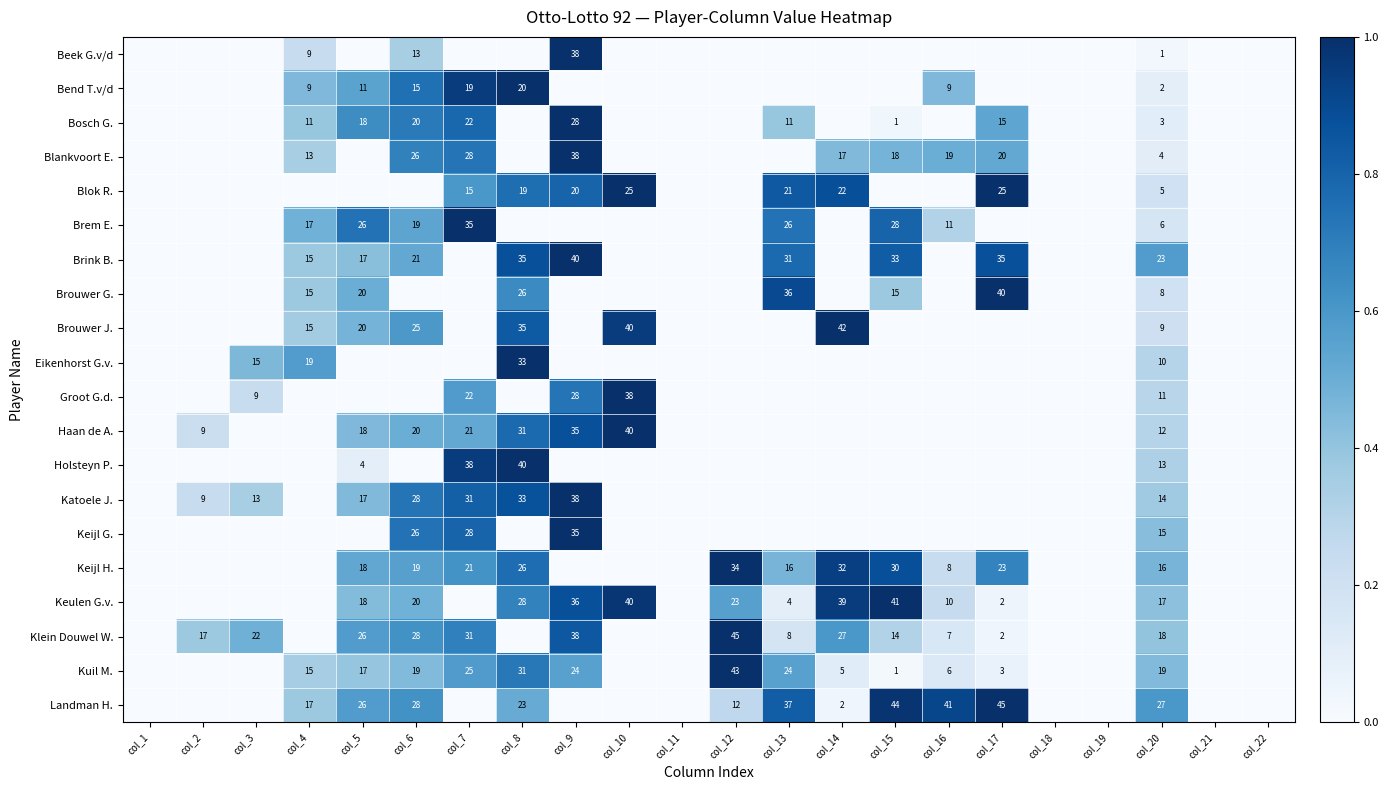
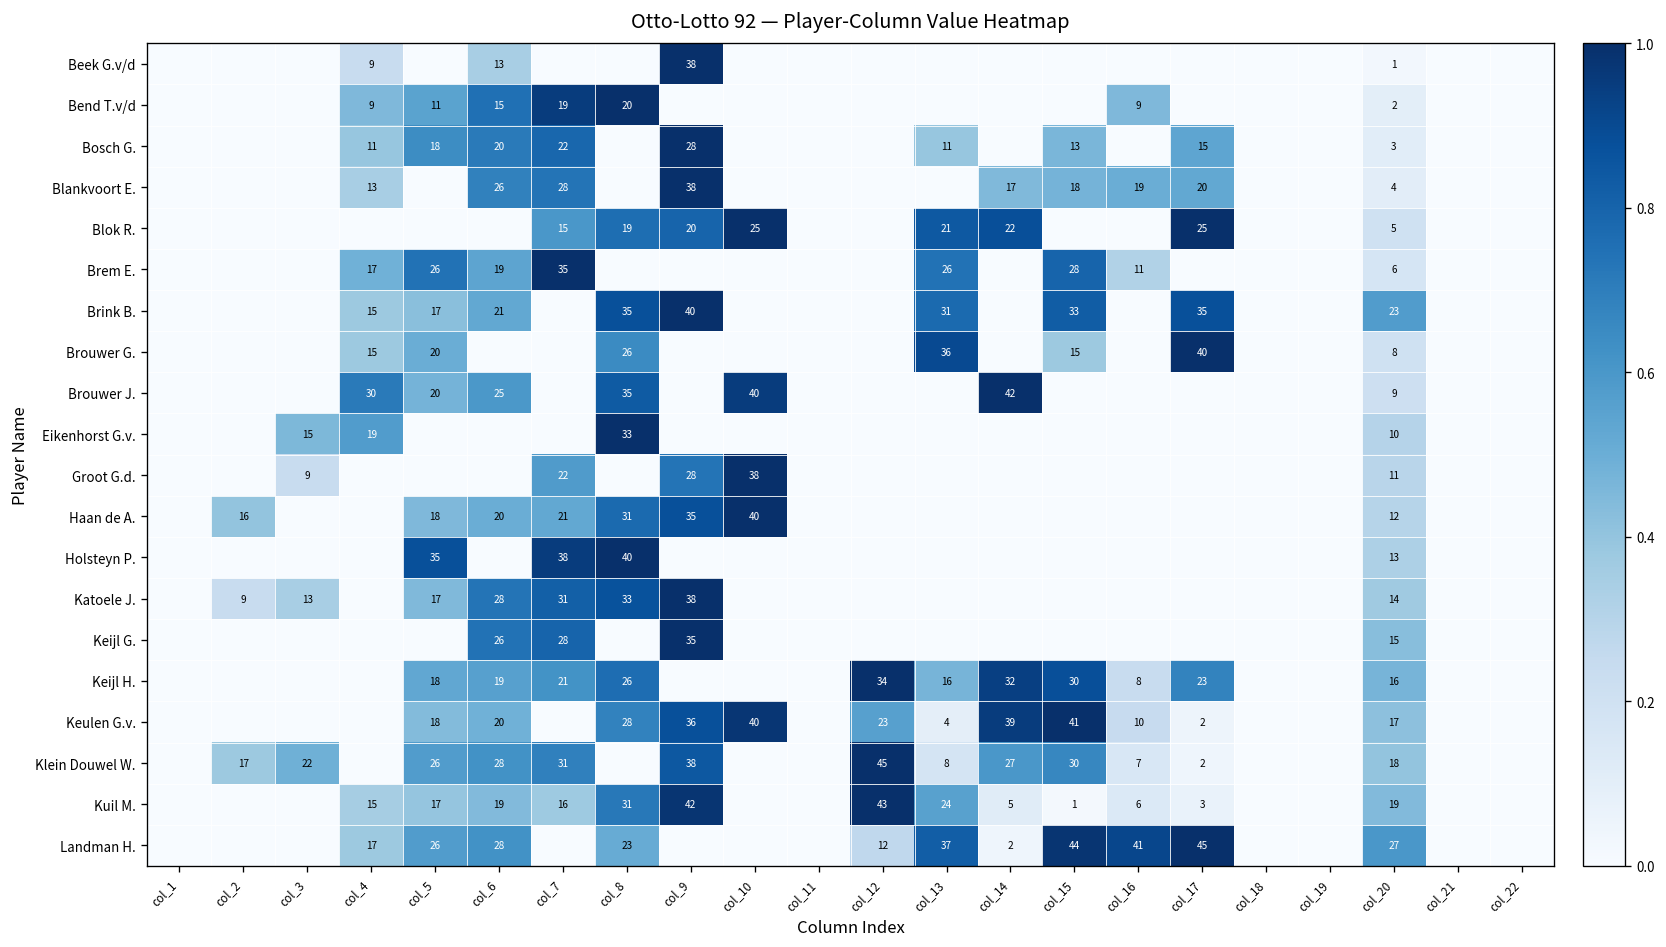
Bosch G., col_15: 1 -> 13
Brouwer J., col_4: 15 -> 30
Haan de A., col_2: 9 -> 16
Holsteyn P., col_5: 4 -> 35
Klein Douwel W., col_15: 14 -> 30
Kuil M., col_7: 25 -> 16
Kuil M., col_9: 24 -> 42
